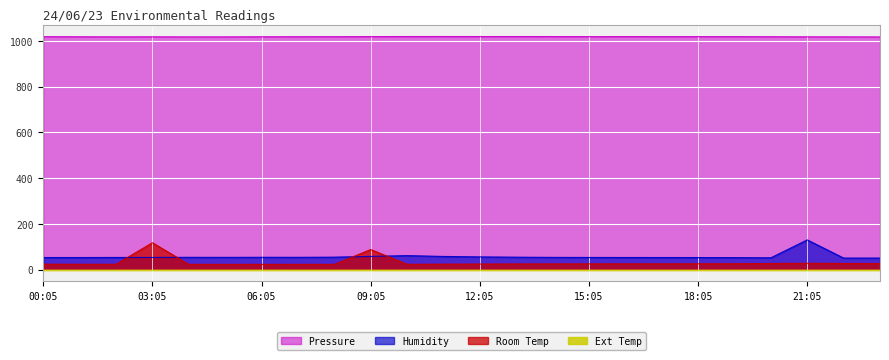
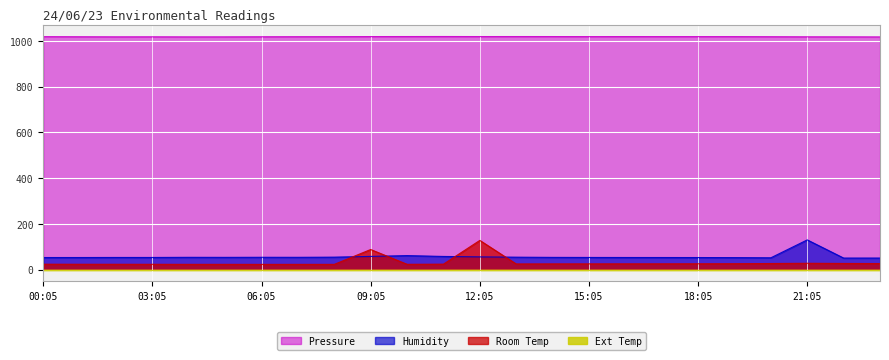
Room Temp, 03:05: 120 -> 20
Room Temp, 12:05: 20 -> 130
